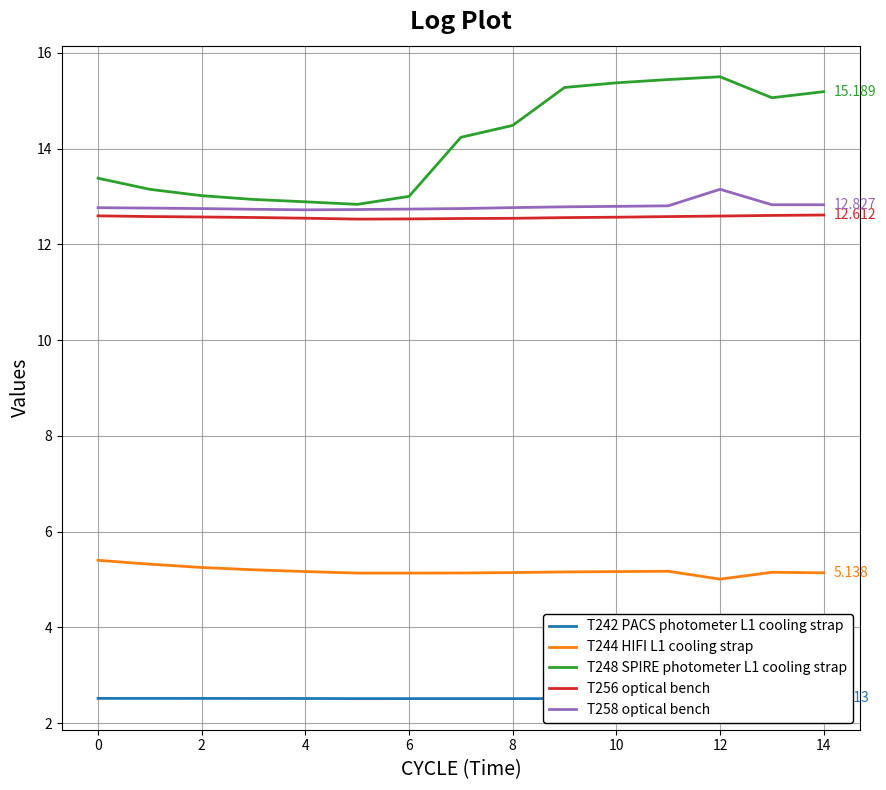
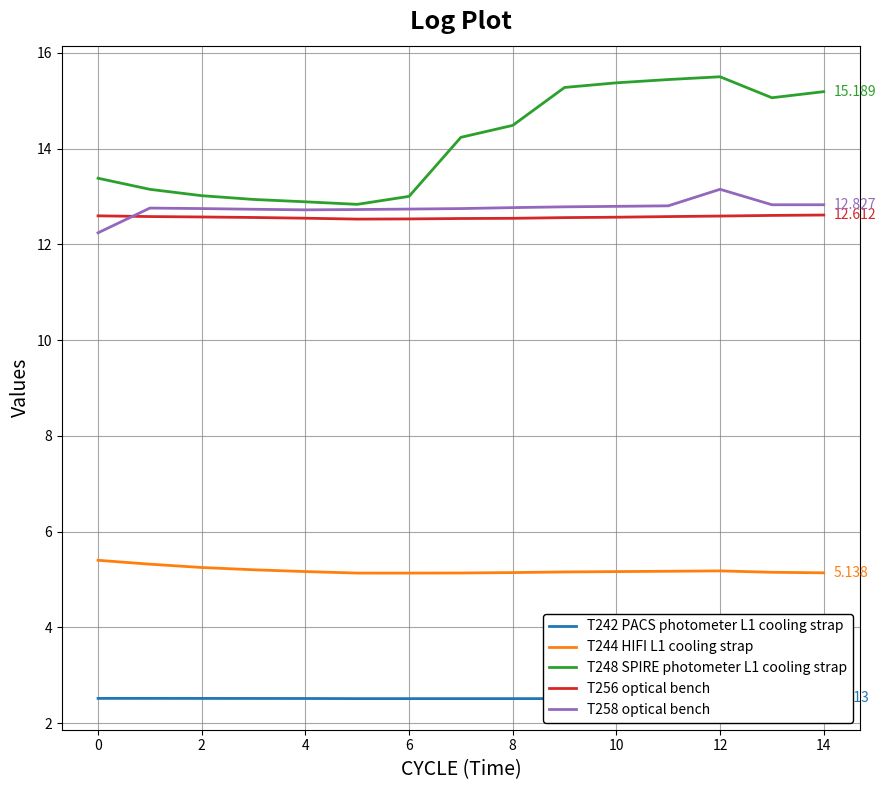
T258 optical bench, 0: 12.8 -> 12.2
T244 HIFI L1 cooling strap, 12: 5.0 -> 5.2
